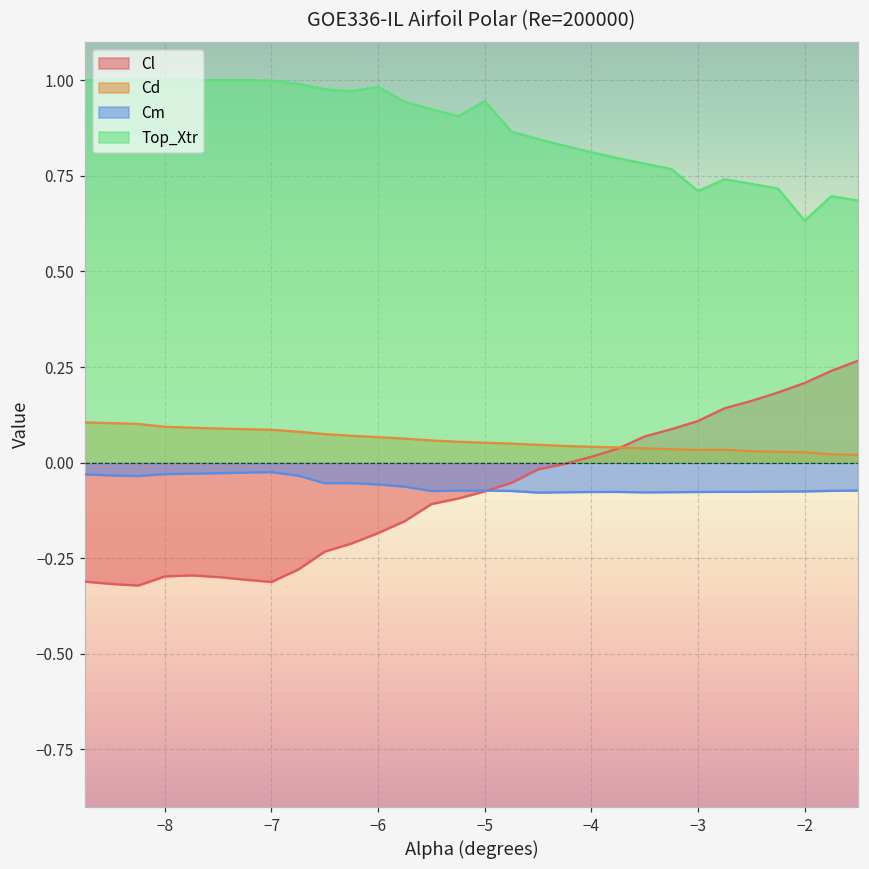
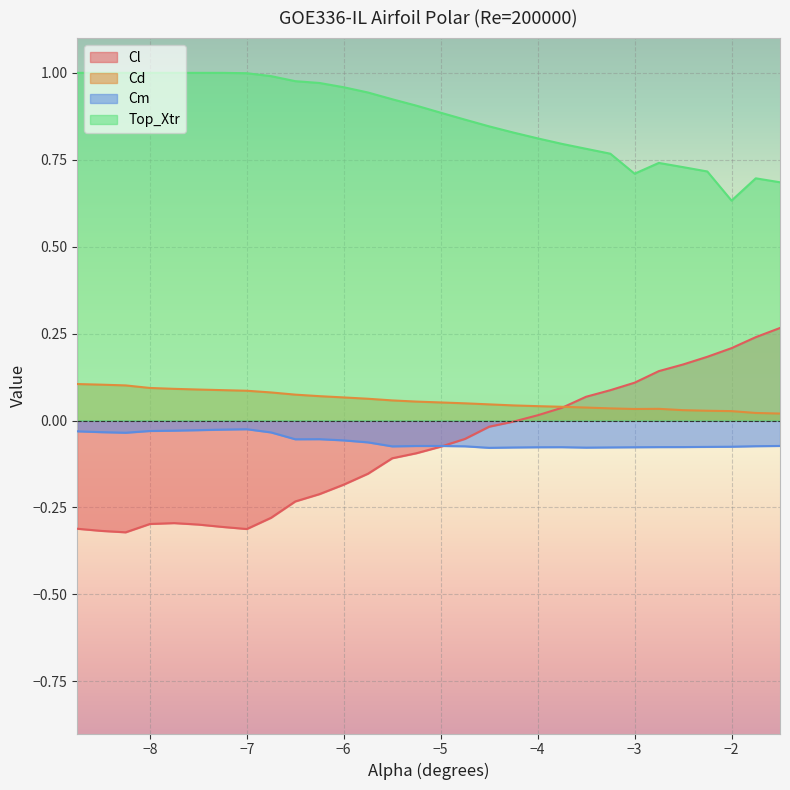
Top_Xtr, −6: 0.98 -> 0.96
Top_Xtr, −5: 0.95 -> 0.89
